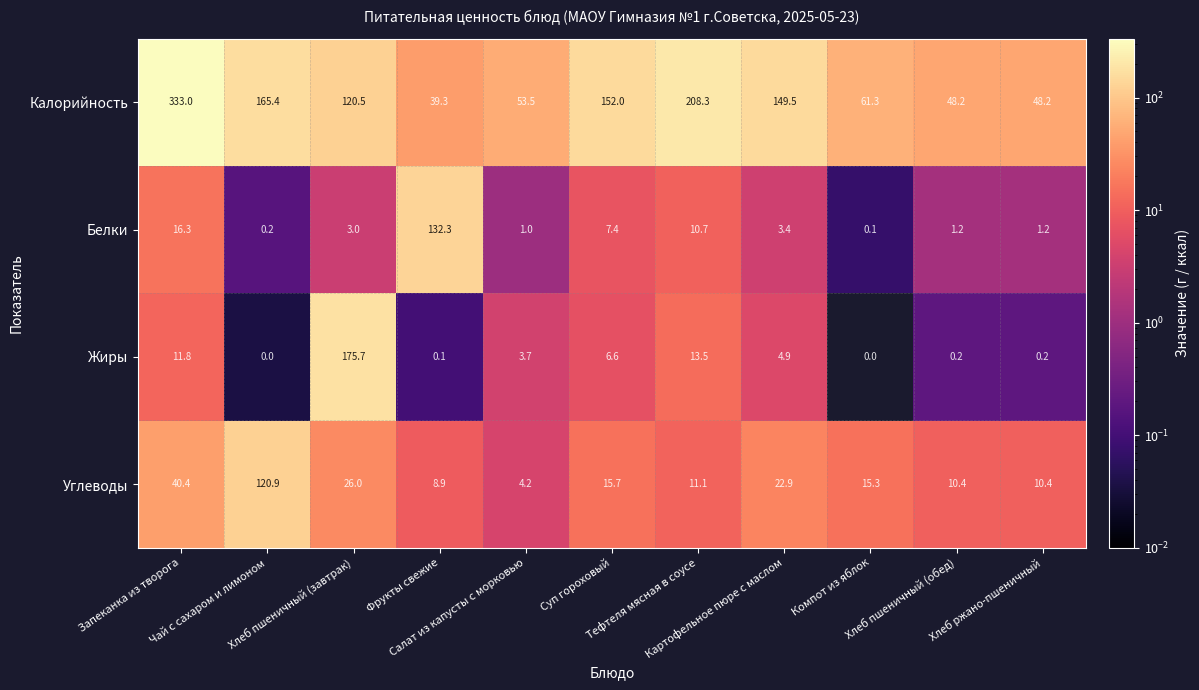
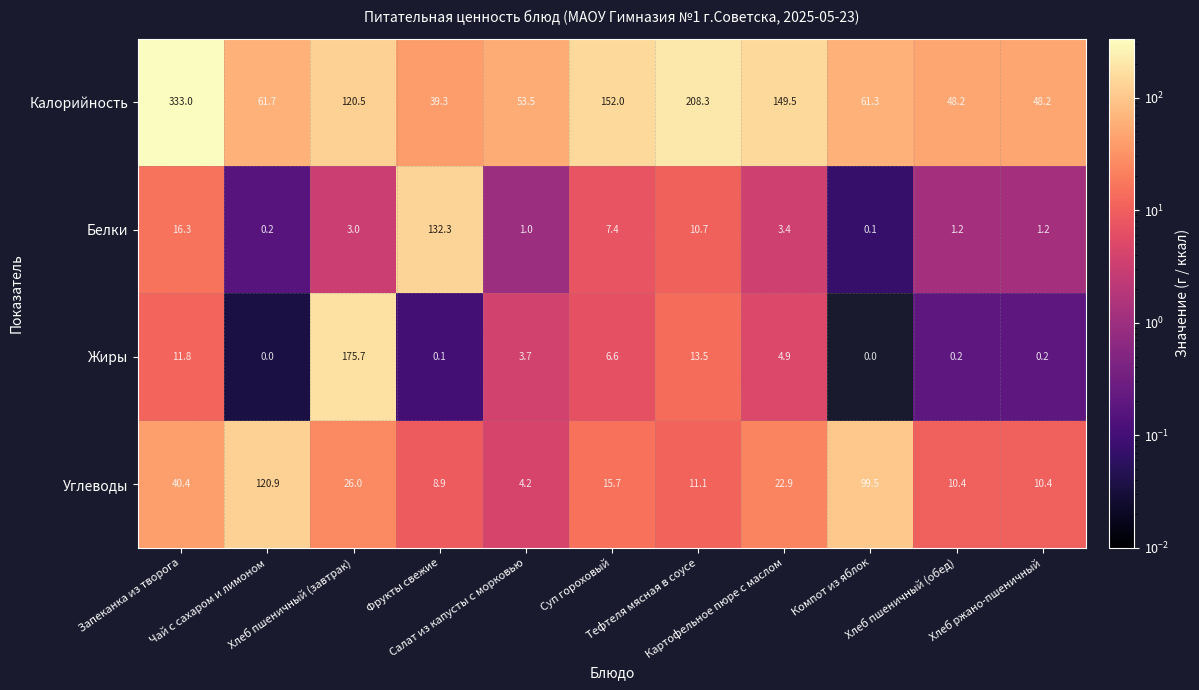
Калорийность, Чай с сахаром и лимоном: 165.4 -> 61.7
Углеводы, Компот из яблок: 15.3 -> 99.5
